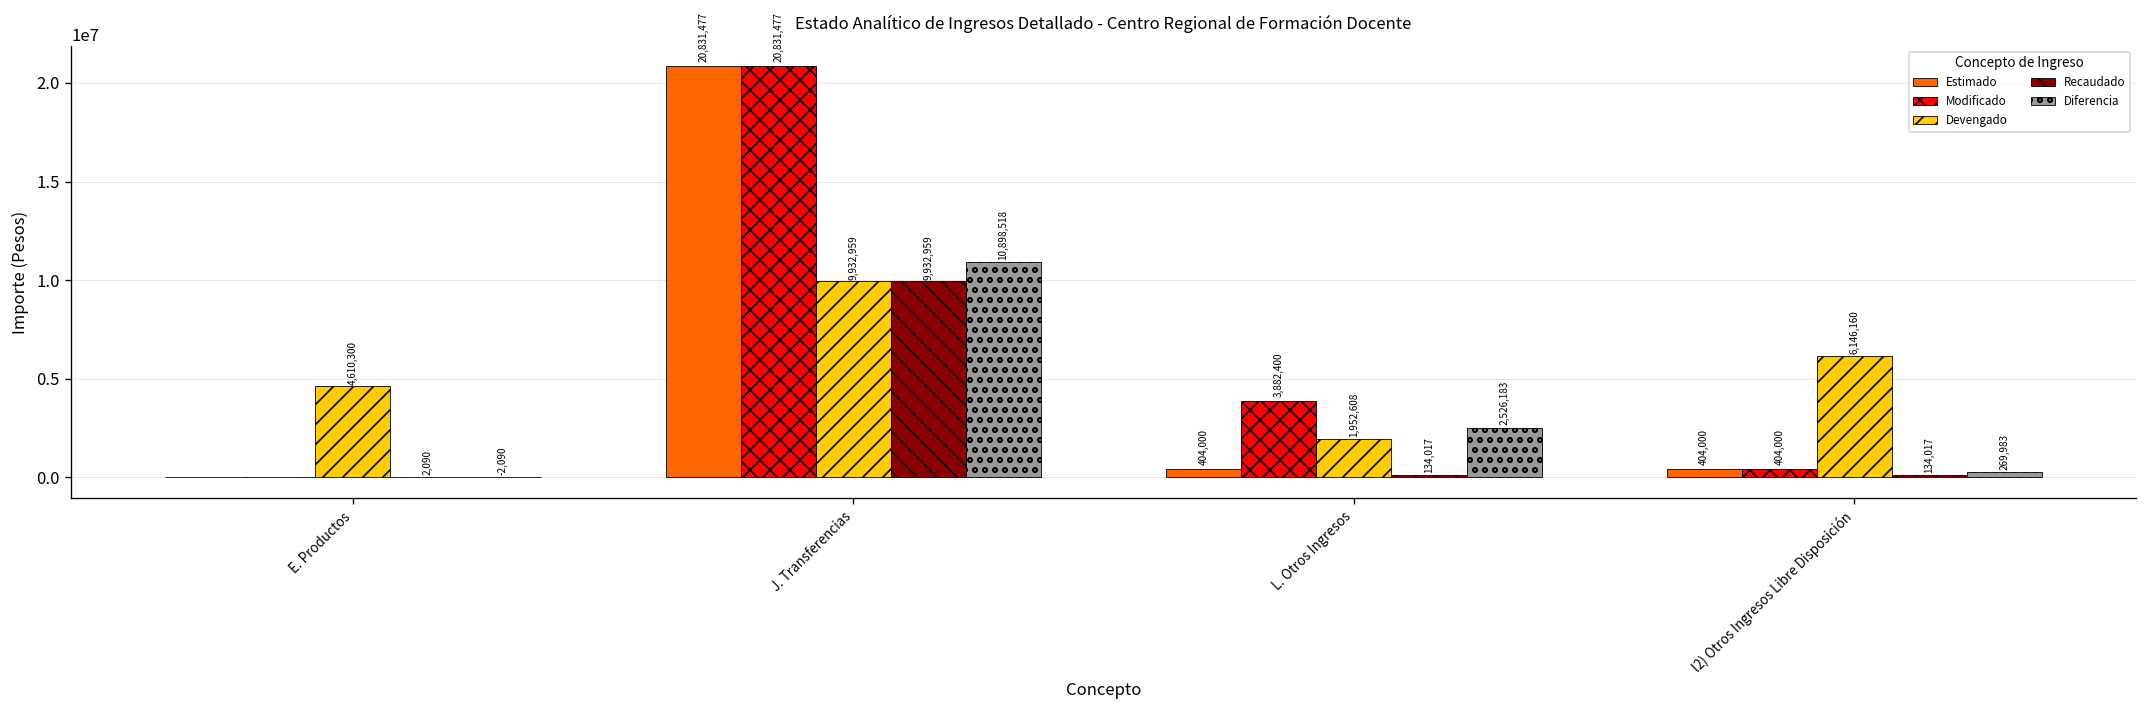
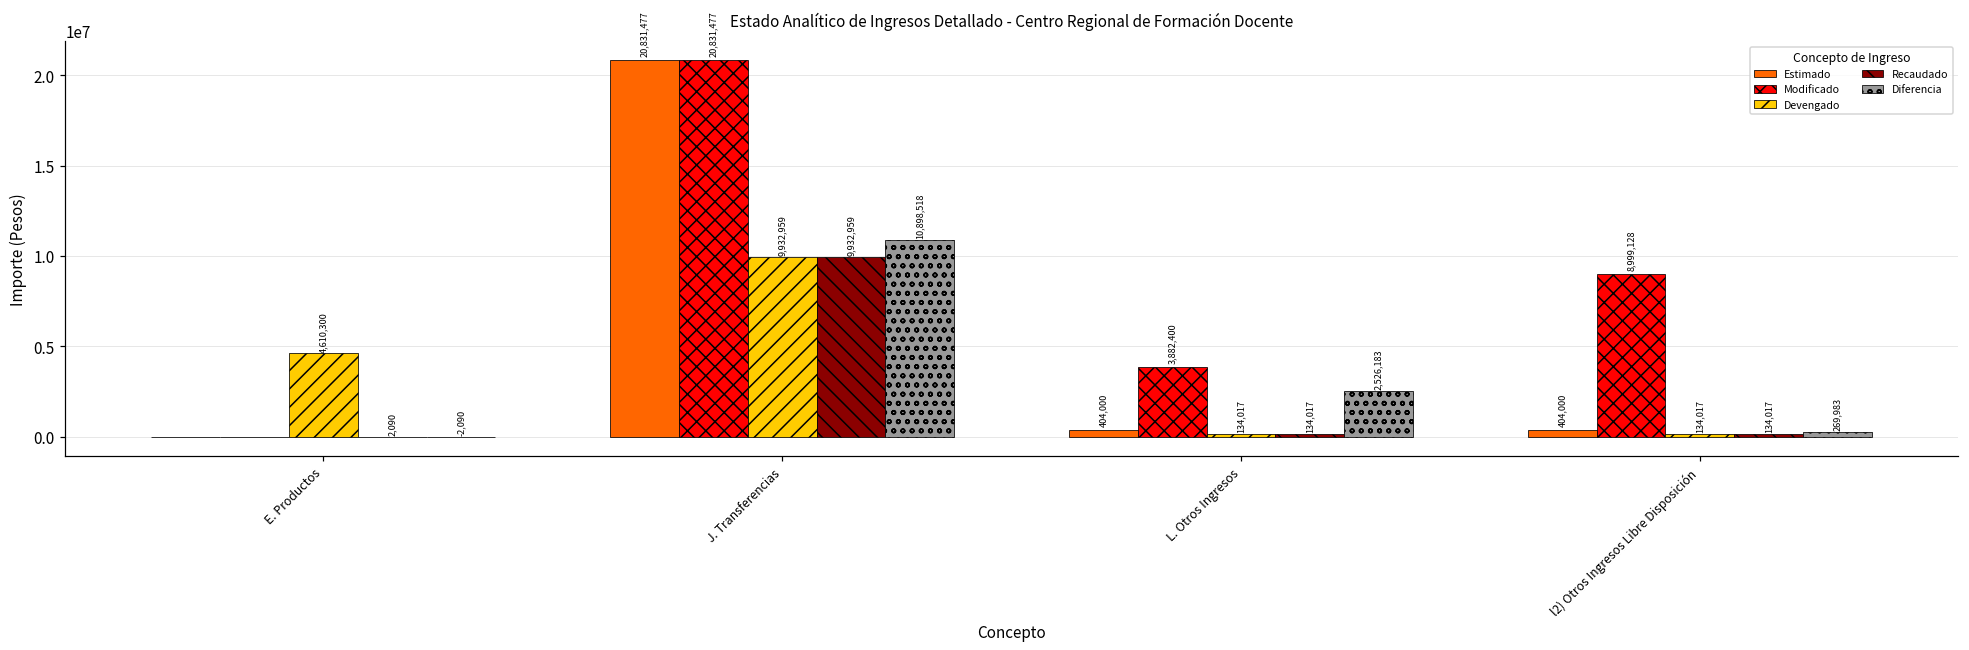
Devengado, L. Otros Ingresos: 1,952,608 -> 134,017
Modificado, l2) Otros Ingresos Libre Disposición: 404,000 -> 8,999,128
Devengado, l2) Otros Ingresos Libre Disposición: 6,146,160 -> 134,017
